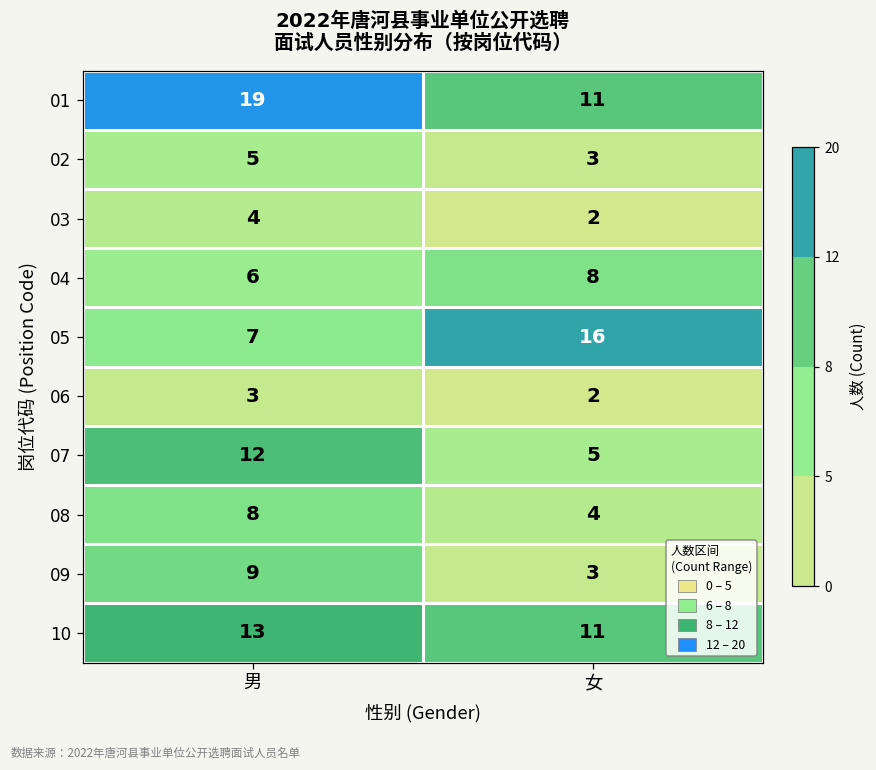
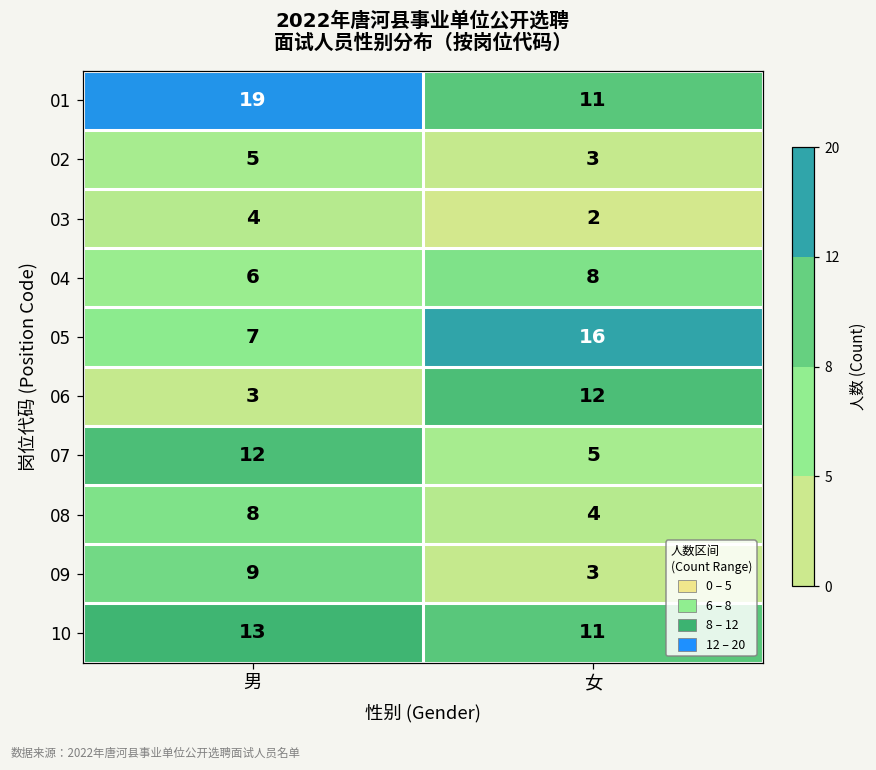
06, 女: 2 -> 12
